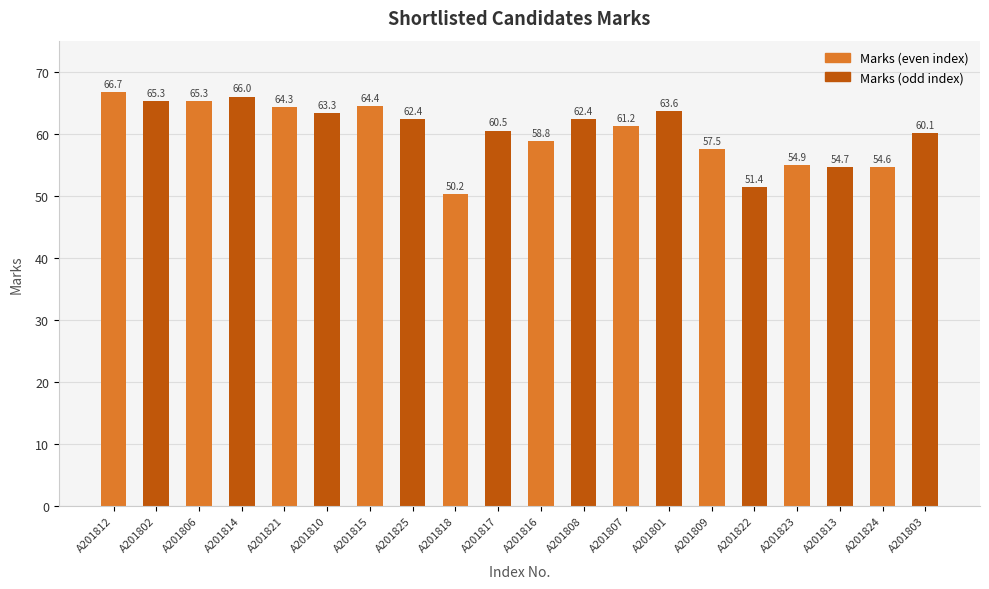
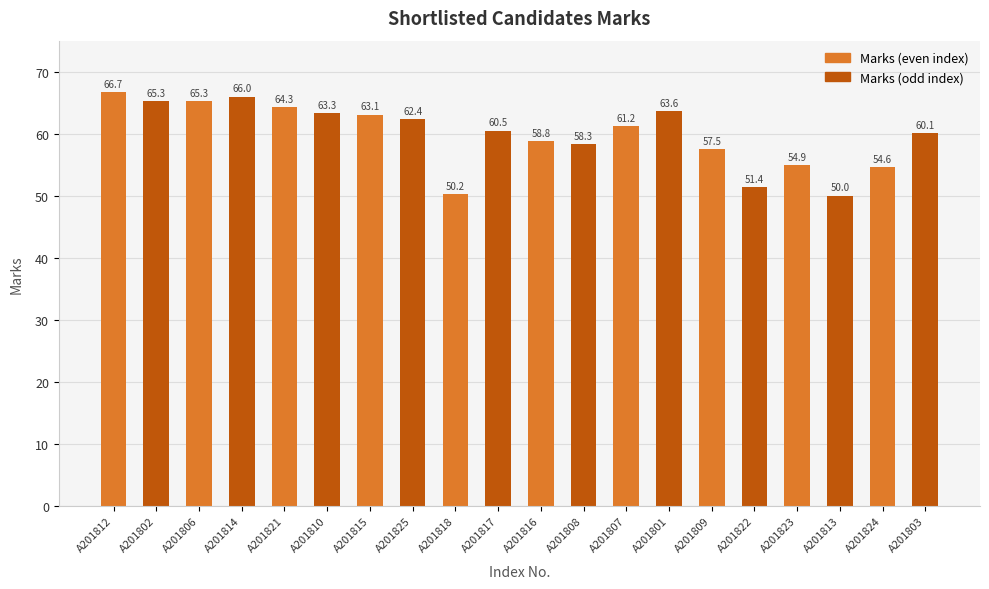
A201815: 64.4 -> 63.1
A201808: 62.4 -> 58.3
A201813: 54.7 -> 50.0
